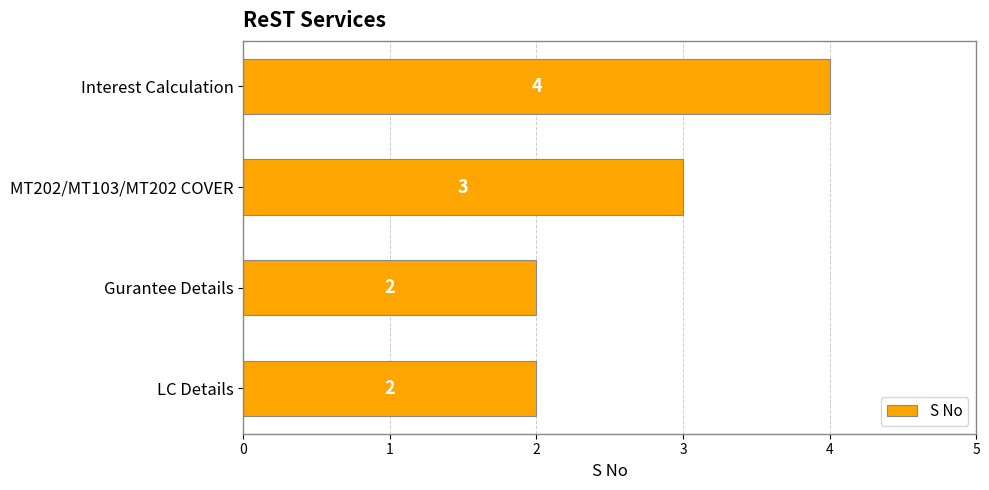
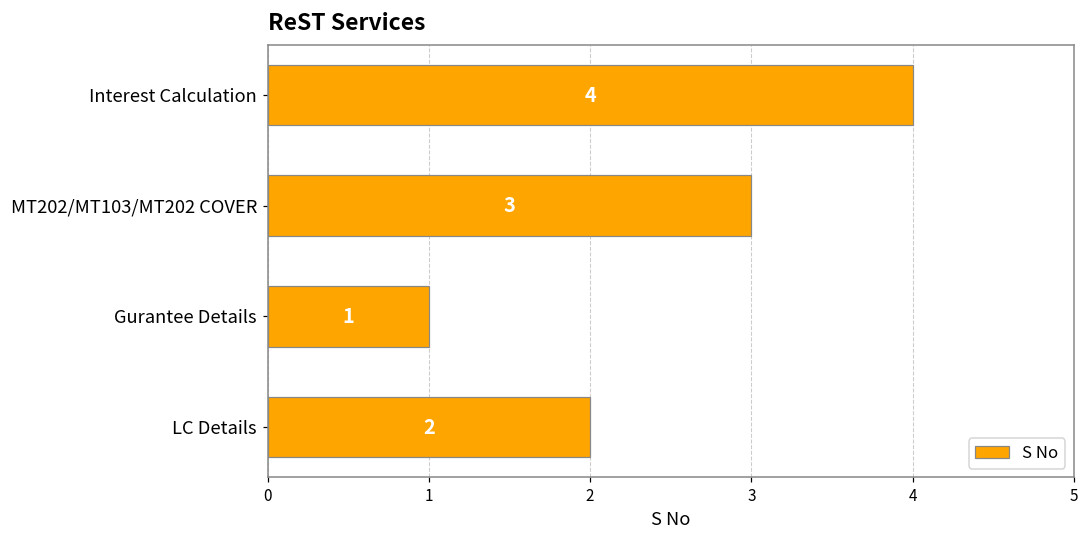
Gurantee Details: 2 -> 1
